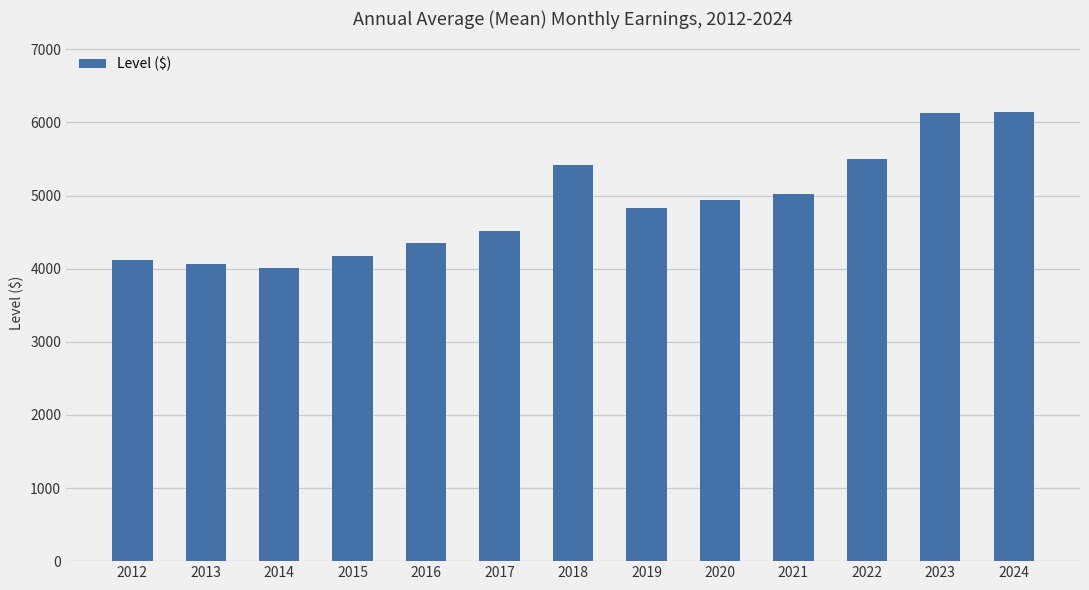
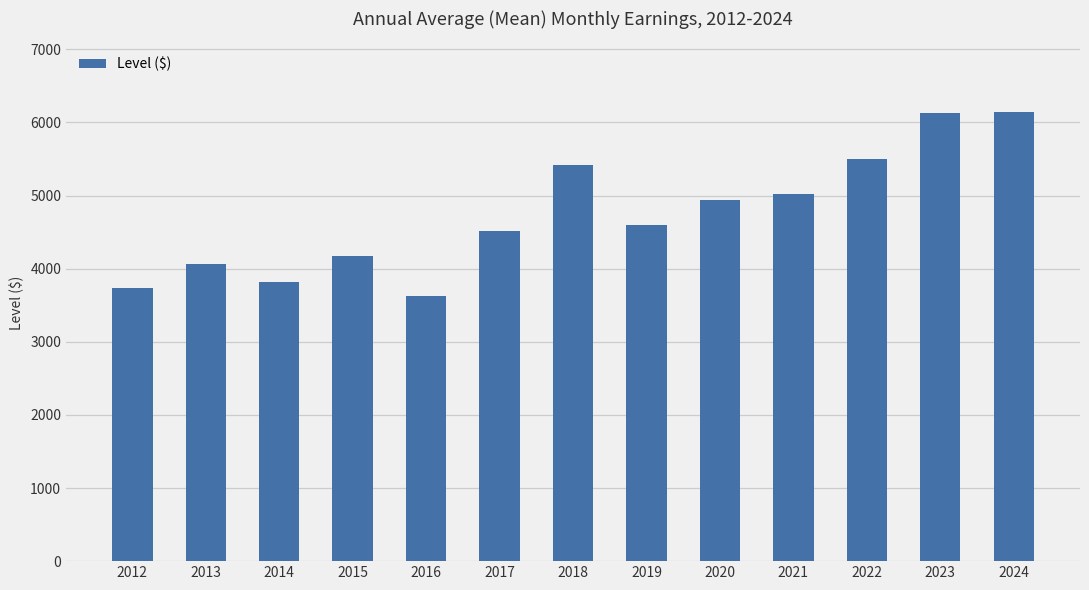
2012: 4100 -> 3700
2014: 4000 -> 3800
2016: 4400 -> 3600
2019: 4800 -> 4600
